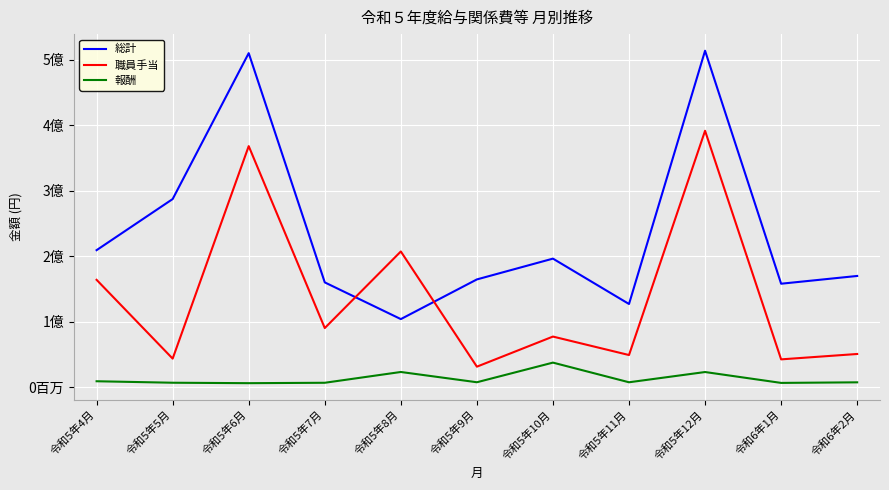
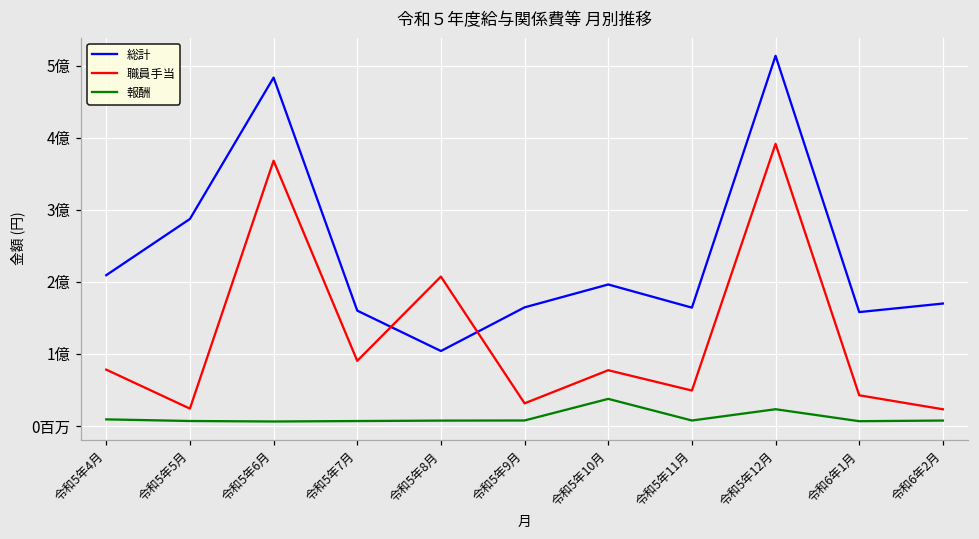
職員手当, 令和5年4月: 1.6億 -> 0.8億
職員手当, 令和5年5月: 0.4億 -> 0.2億
総計, 令和5年6月: 5.1億 -> 4.8億
報酬, 令和5年8月: 0.2億 -> 0.1億
総計, 令和5年11月: 1.3億 -> 1.6億
職員手当, 令和6年2月: 0.5億 -> 0.2億
